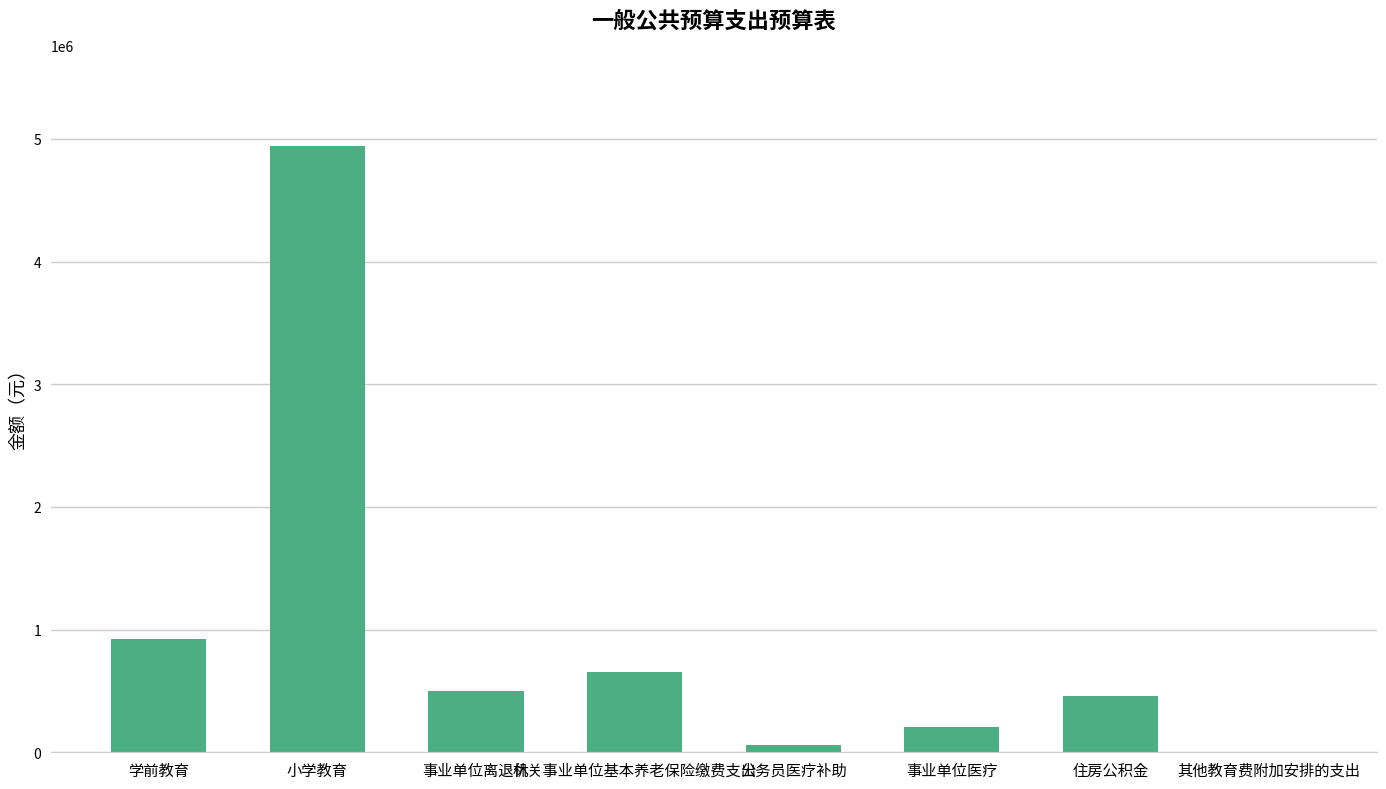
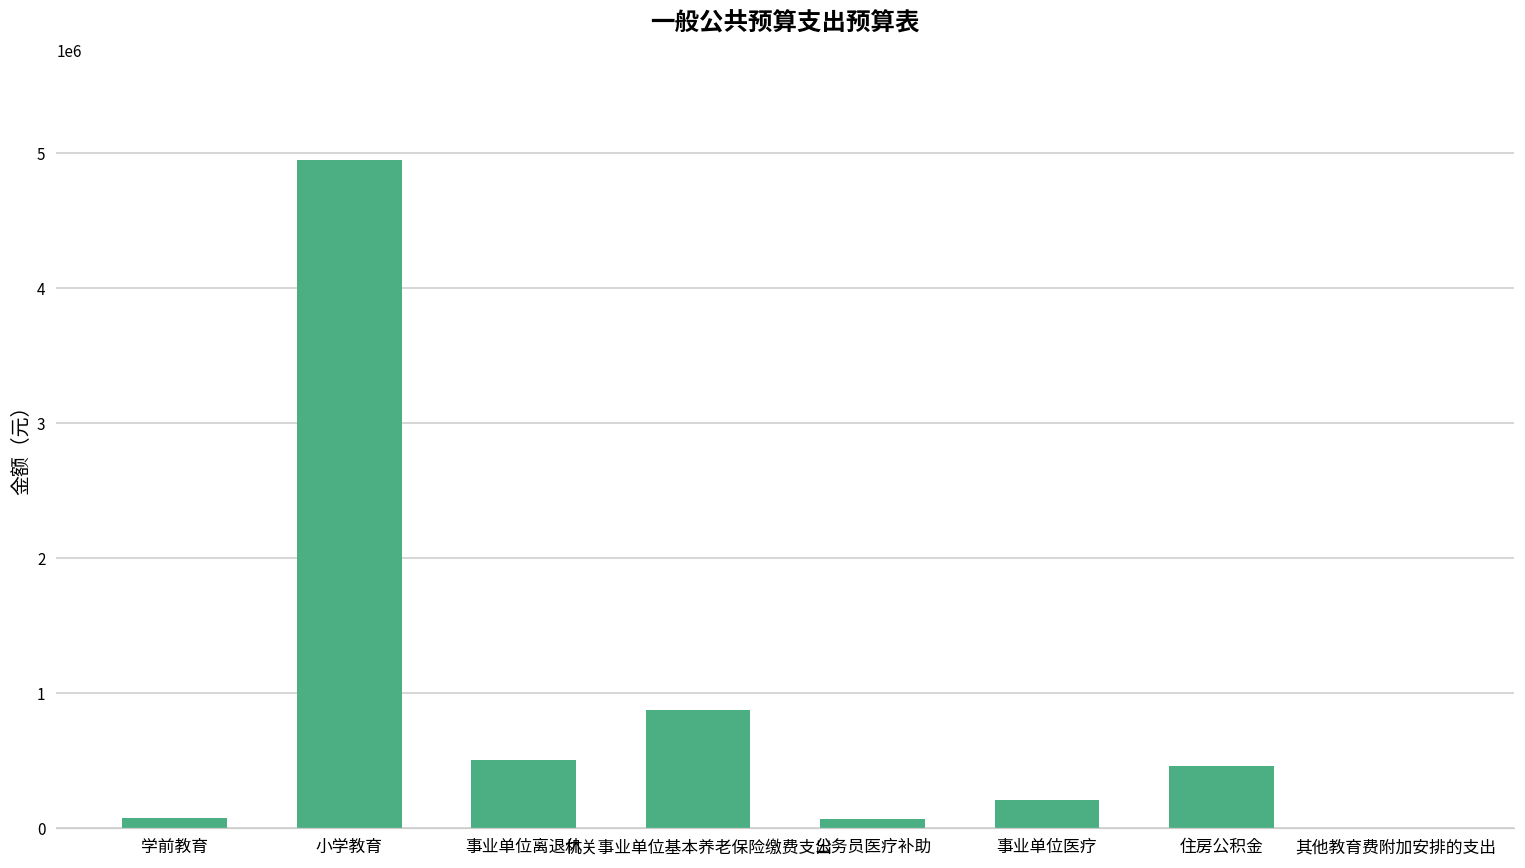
学前教育: 930000 -> 70000
机关事业单位基本养老保险缴费支出: 650000 -> 870000
